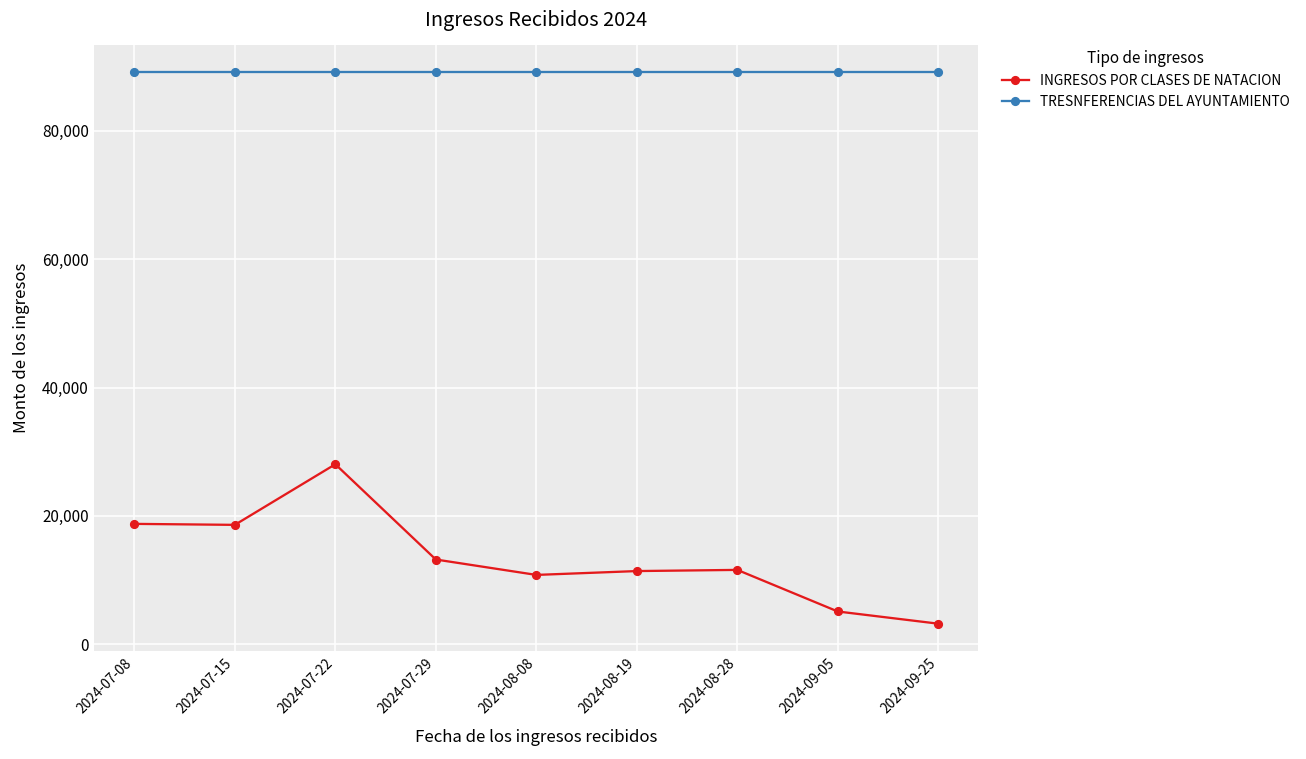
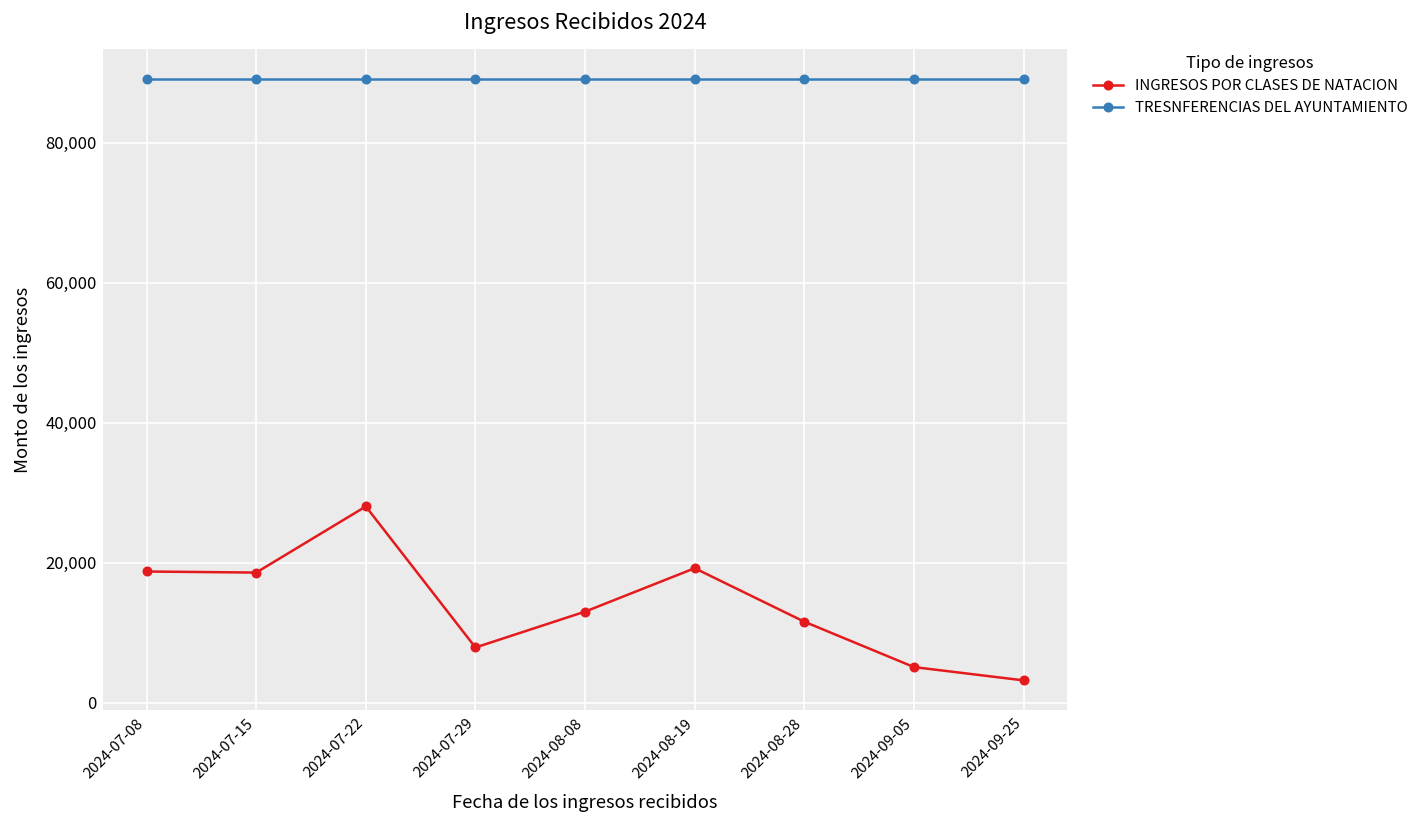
INGRESOS POR CLASES DE NATACION, 2024-07-29: 13,000 -> 8,000
INGRESOS POR CLASES DE NATACION, 2024-08-08: 11,000 -> 13,000
INGRESOS POR CLASES DE NATACION, 2024-08-19: 11,000 -> 19,000
